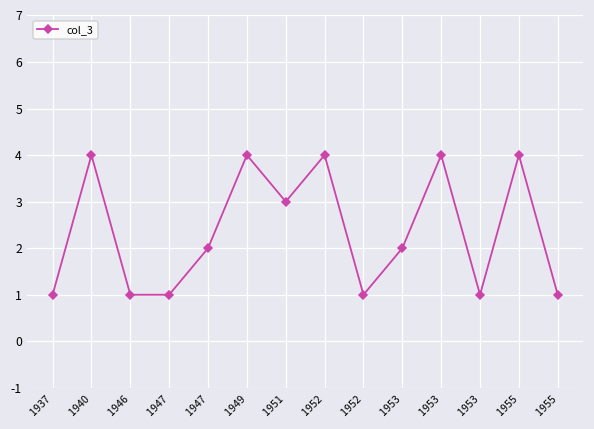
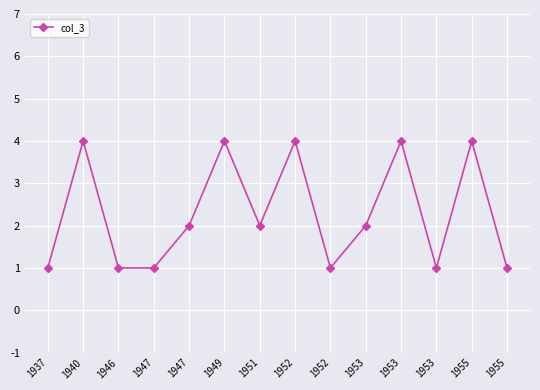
1951: 3 -> 2
